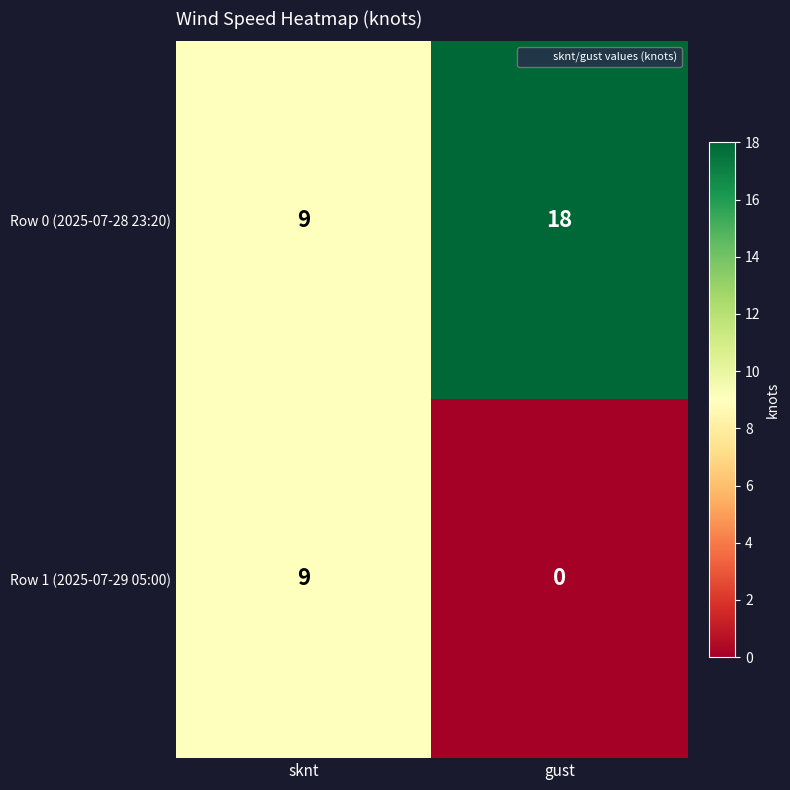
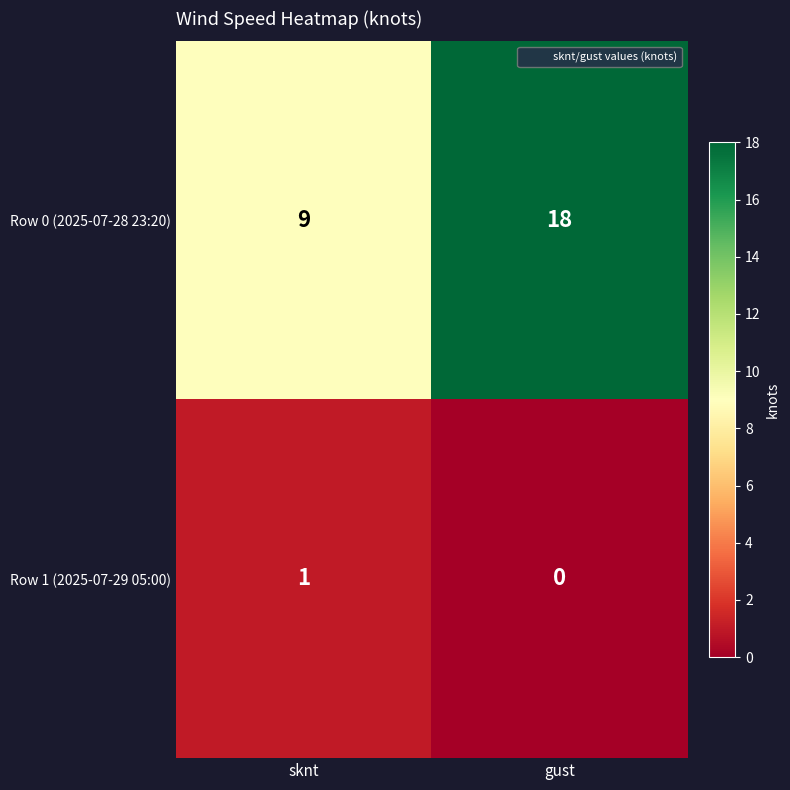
Row 1 (2025-07-29 05:00), sknt: 9 -> 1
